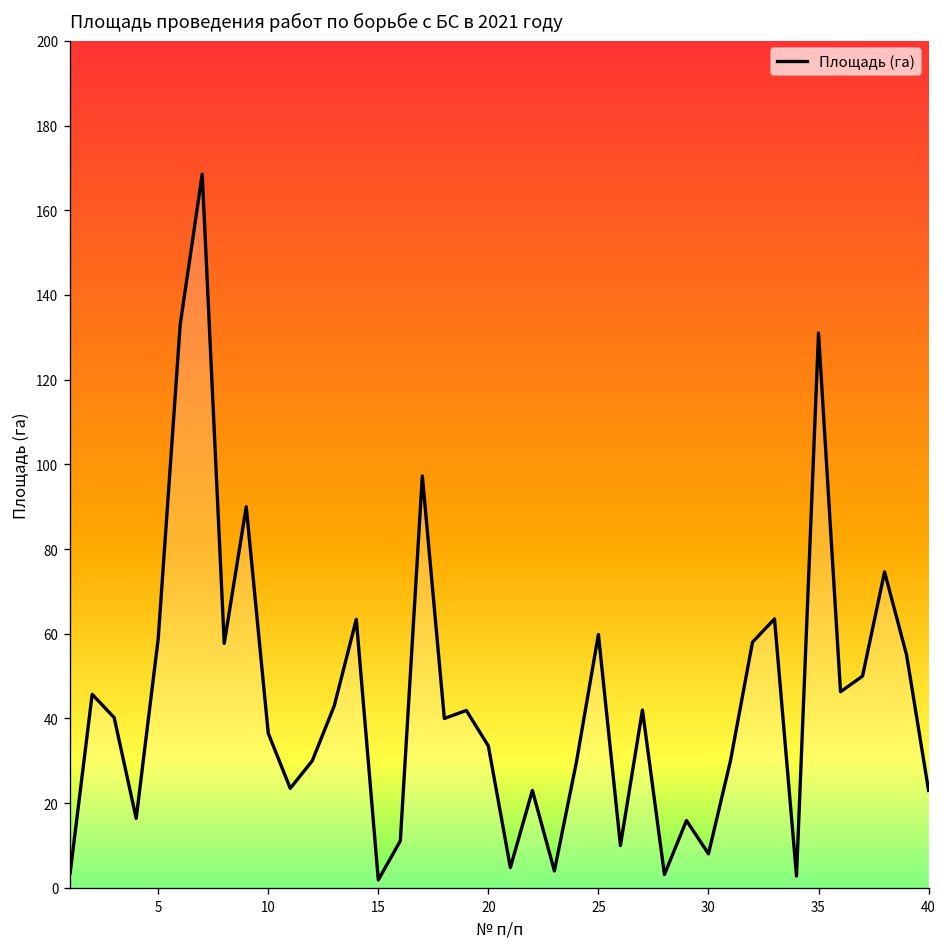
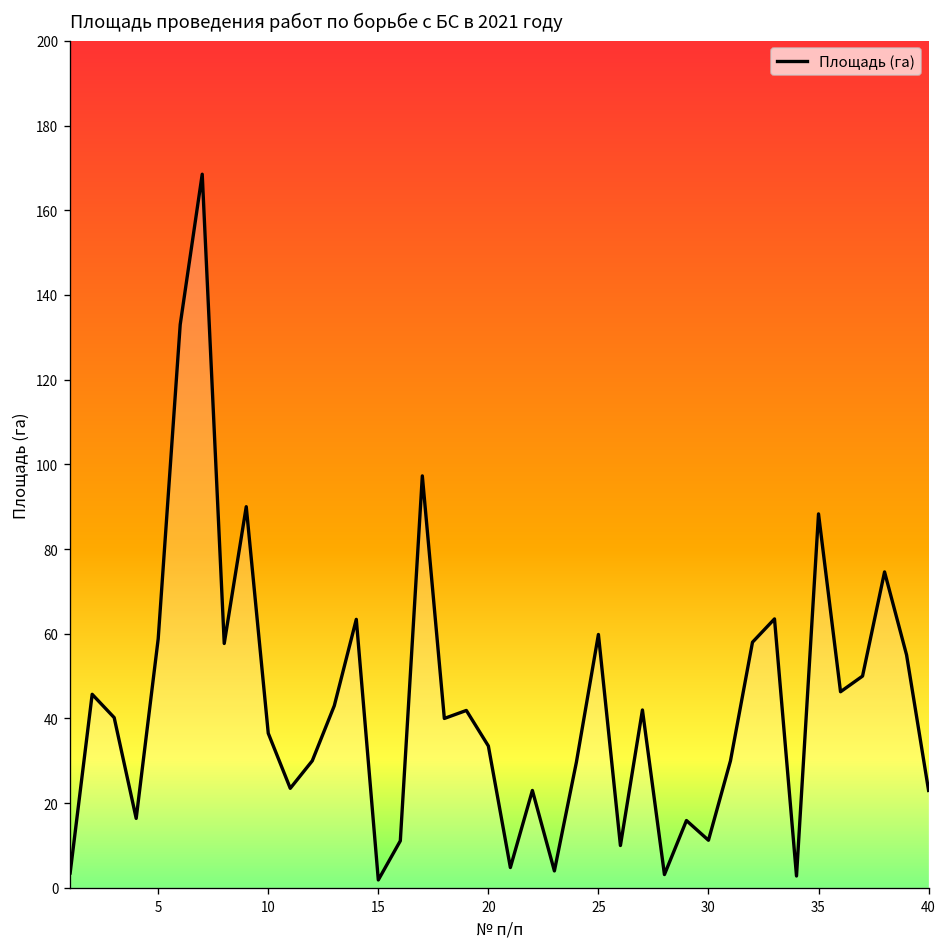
30: 8 -> 11
35: 131 -> 88
